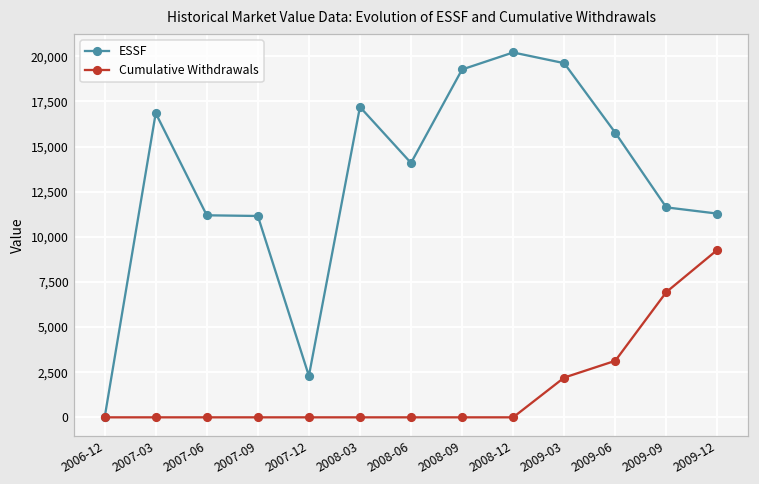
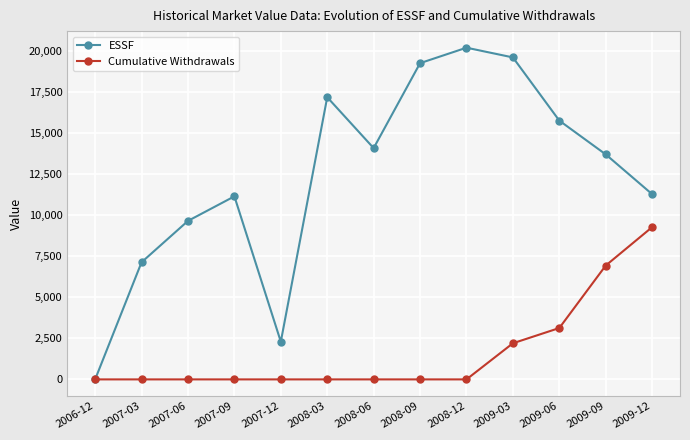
ESSF, 2007-03: 16,900 -> 7,100
ESSF, 2007-06: 11,200 -> 9,700
ESSF, 2009-09: 11,600 -> 13,700
